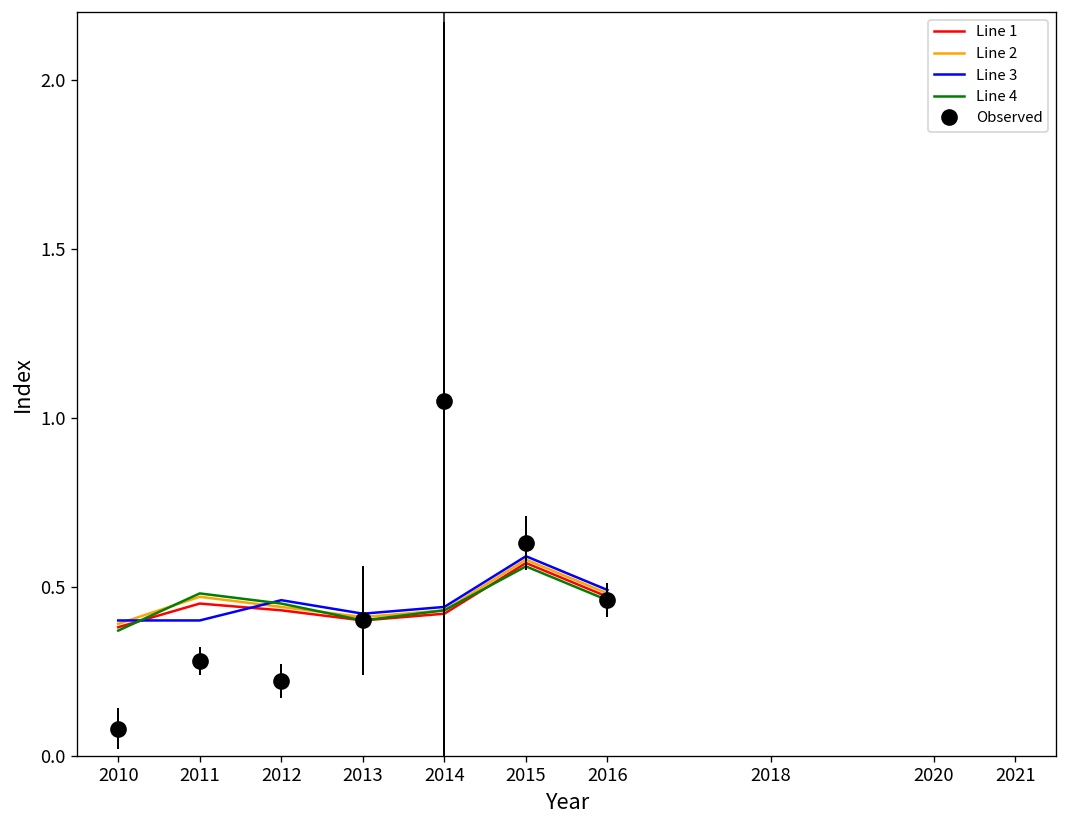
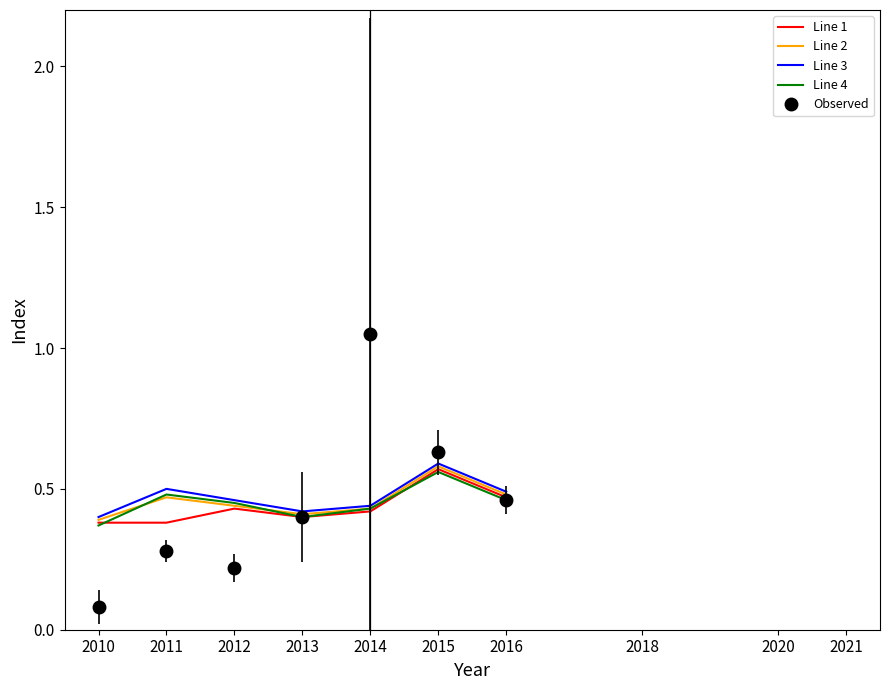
Line 1, 2011: 0.45 -> 0.38
Line 3, 2011: 0.4 -> 0.5
